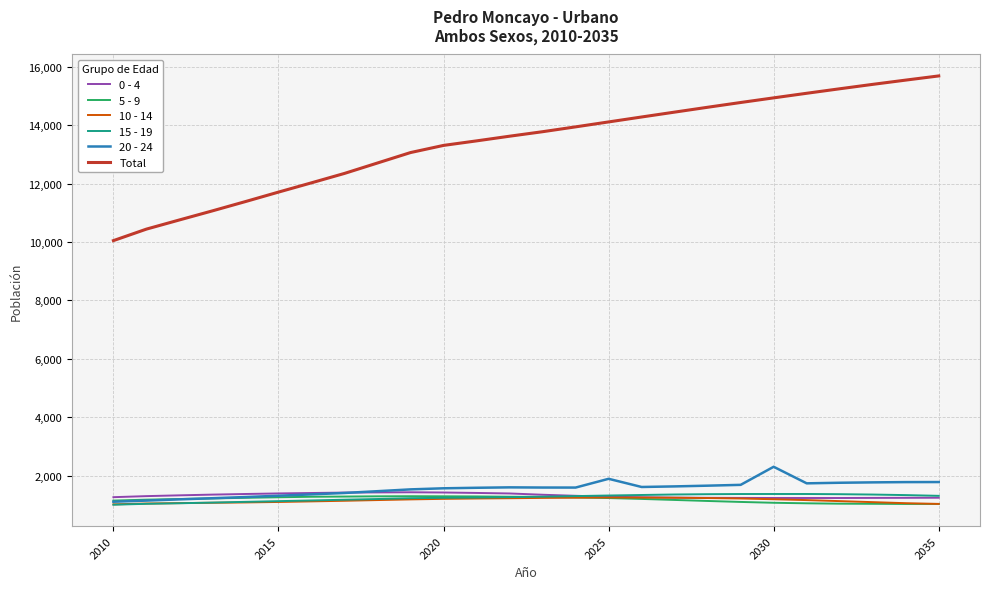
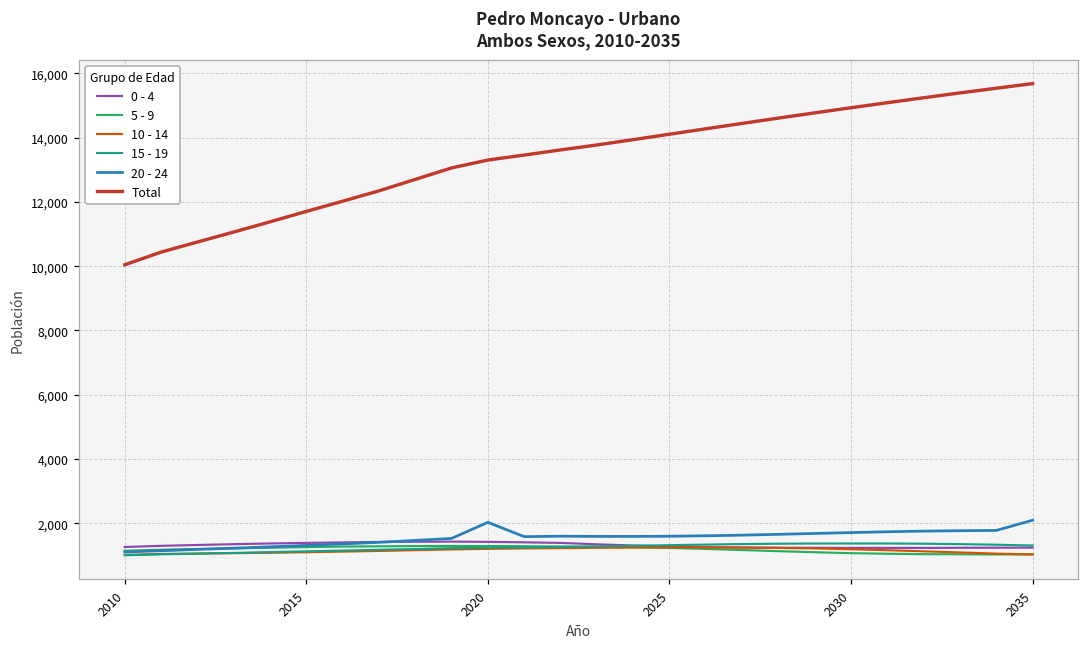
20 - 24, 2020: 1,600 -> 2,000
20 - 24, 2025: 1,900 -> 1,600
20 - 24, 2030: 2,300 -> 1,700
20 - 24, 2035: 1,800 -> 2,100
